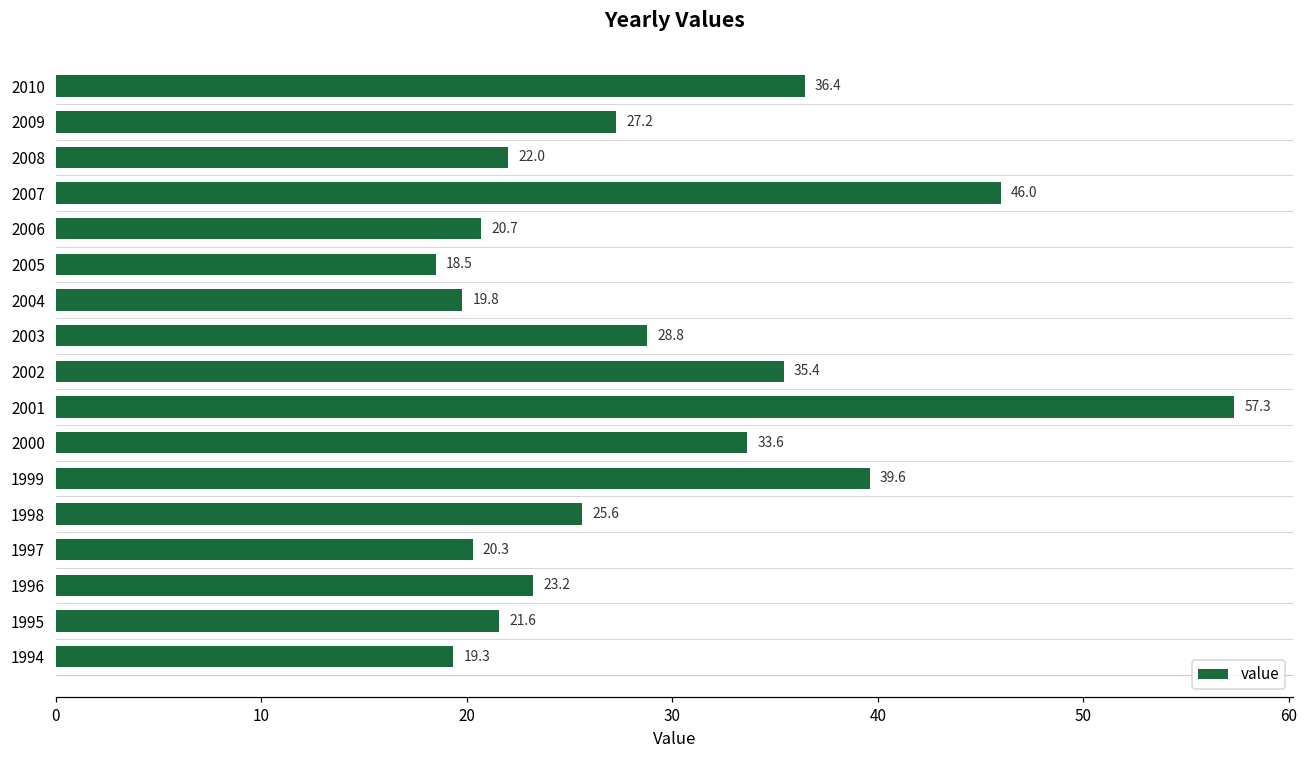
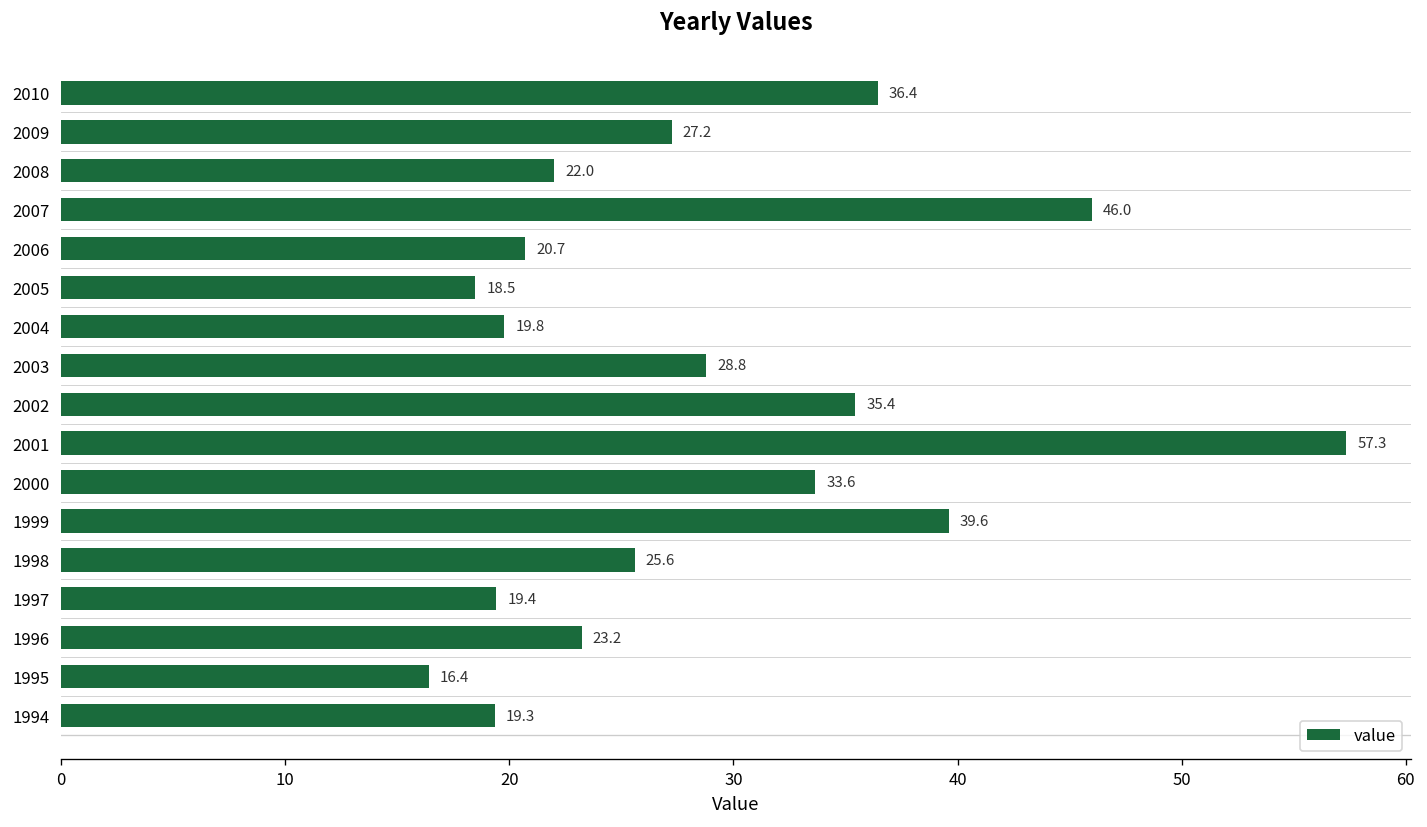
1997: 20.3 -> 19.4
1995: 21.6 -> 16.4
